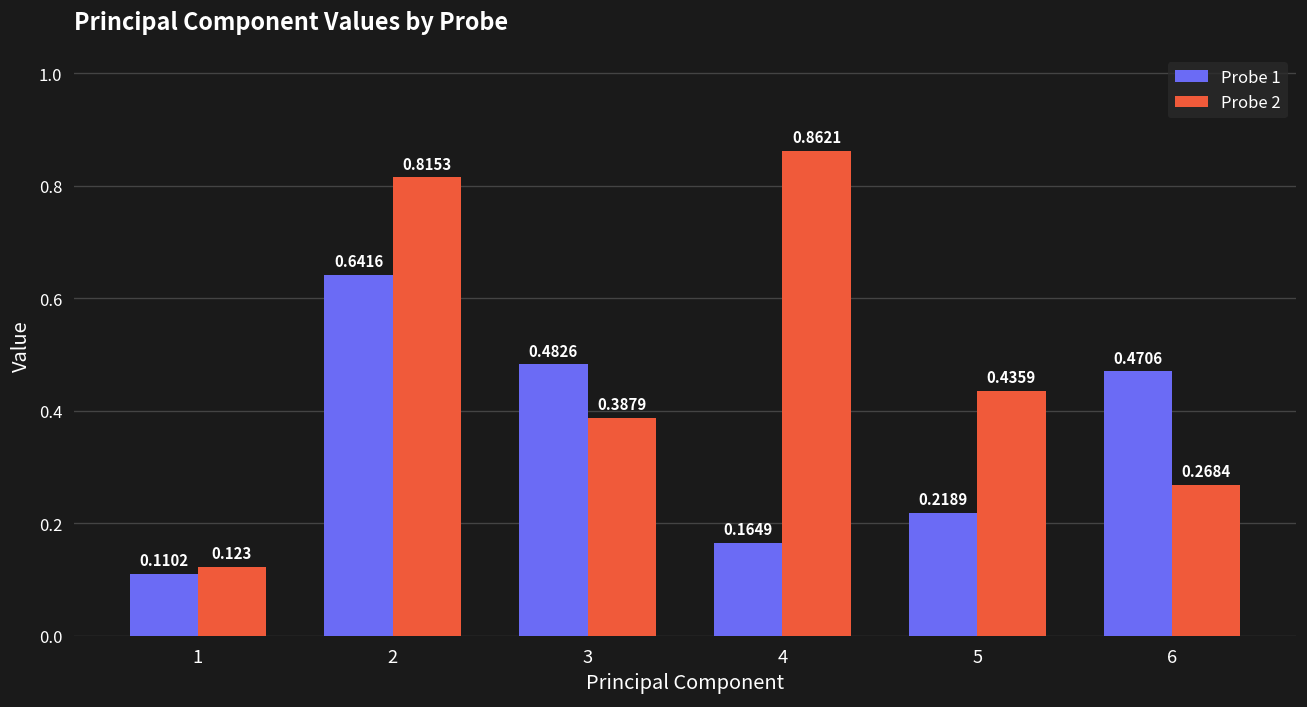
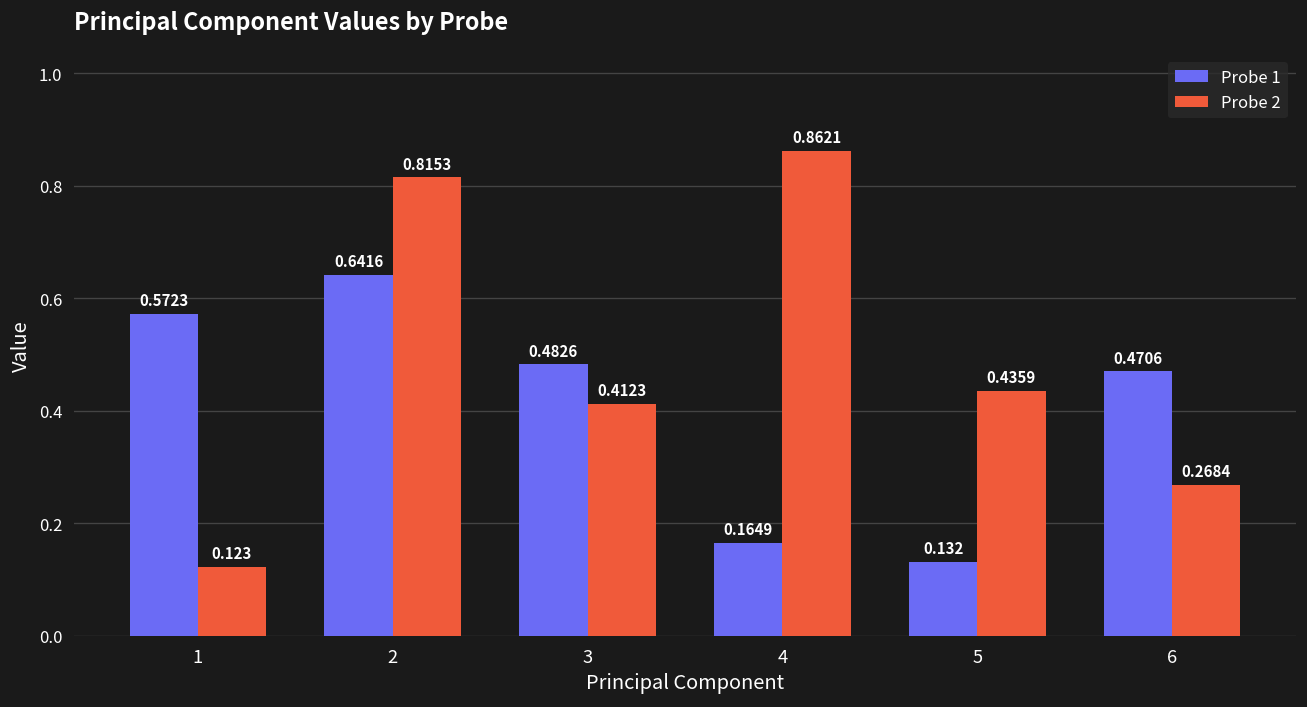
Probe 1, 1: 0.1102 -> 0.5723
Probe 2, 3: 0.3879 -> 0.4123
Probe 1, 5: 0.2189 -> 0.132
